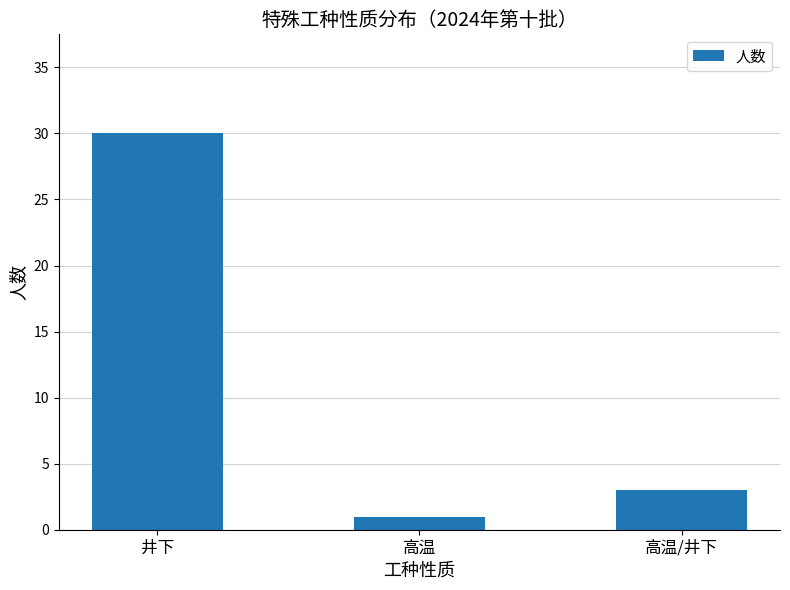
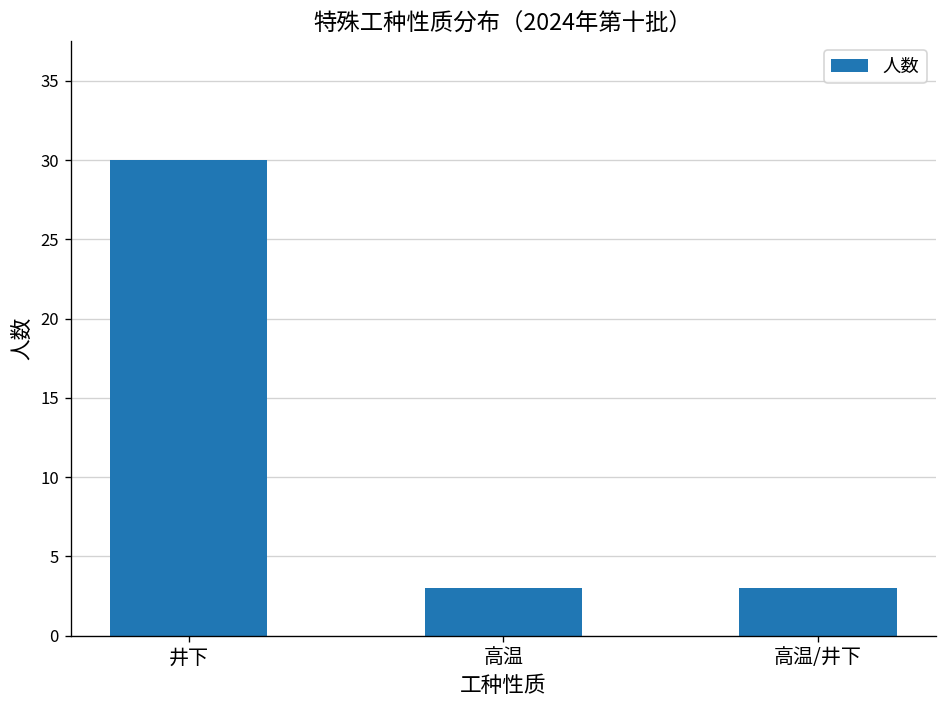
高温: 1 -> 3
